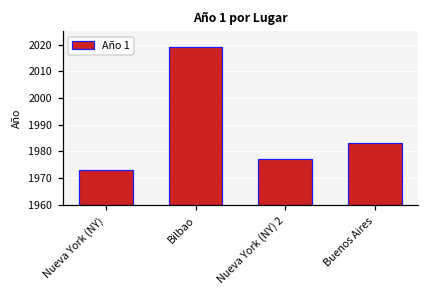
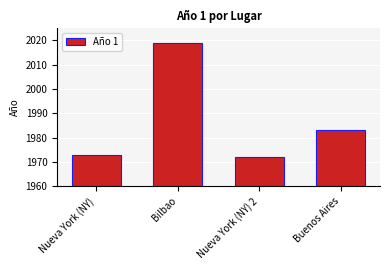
Nueva York (NY) 2: 1977 -> 1972
